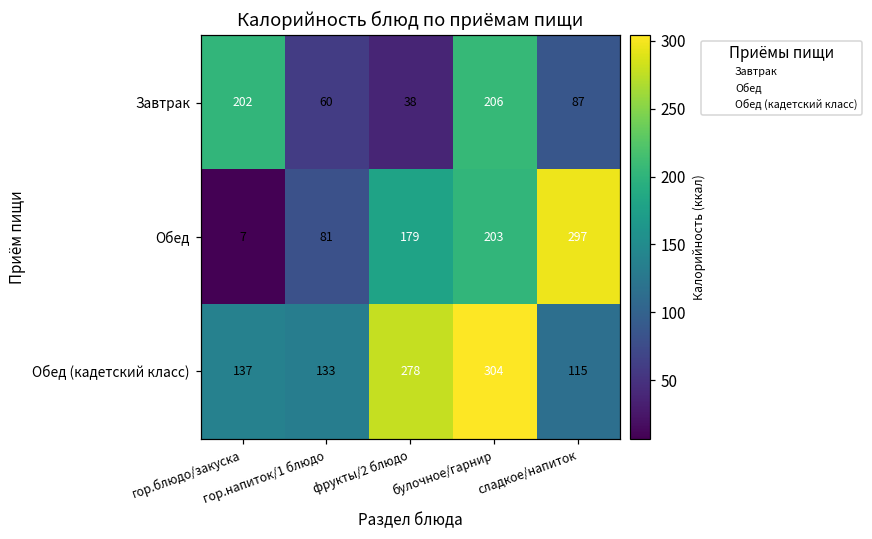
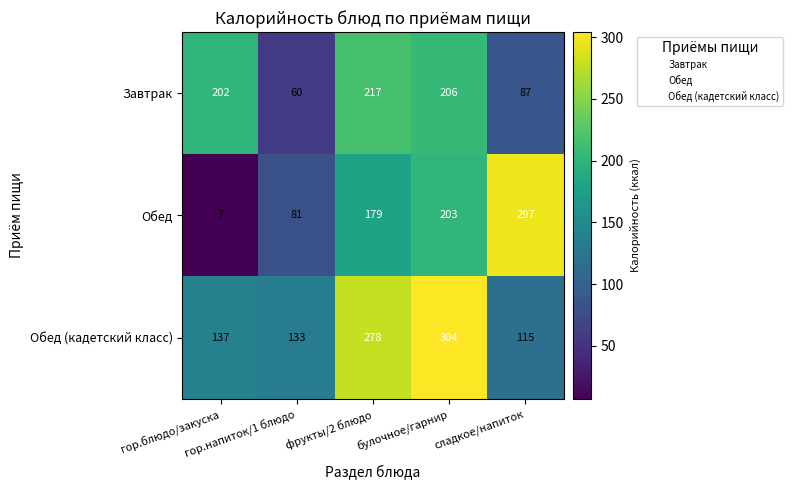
Завтрак, фрукты/2 блюдо: 38 -> 217
